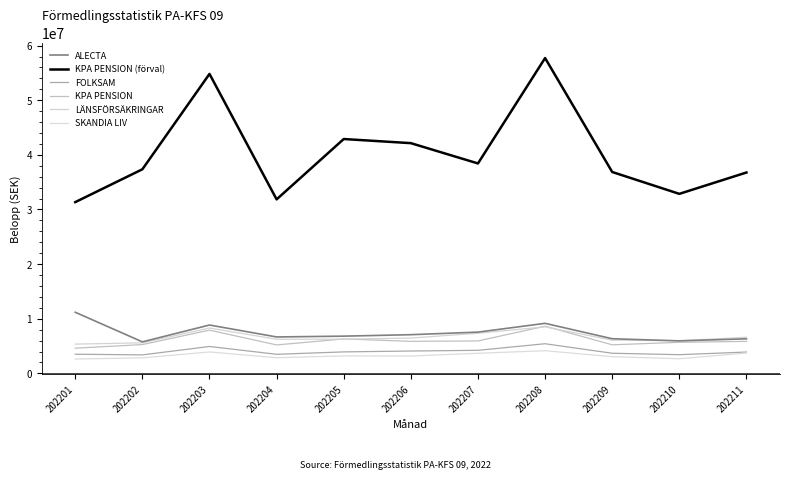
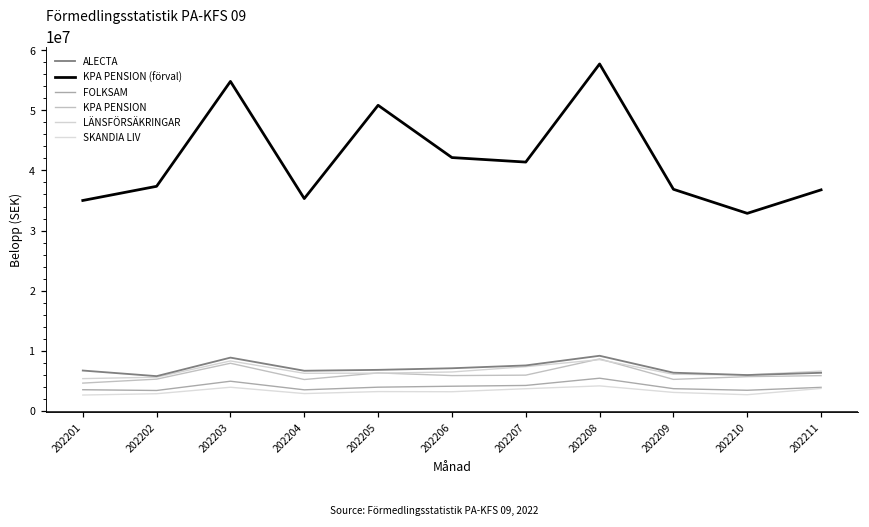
ALECTA, 202201: 11000000 -> 7000000
KPA PENSION (förval), 202201: 31000000 -> 35000000
KPA PENSION (förval), 202204: 32000000 -> 35000000
KPA PENSION (förval), 202205: 43000000 -> 51000000
KPA PENSION (förval), 202207: 38000000 -> 41000000
